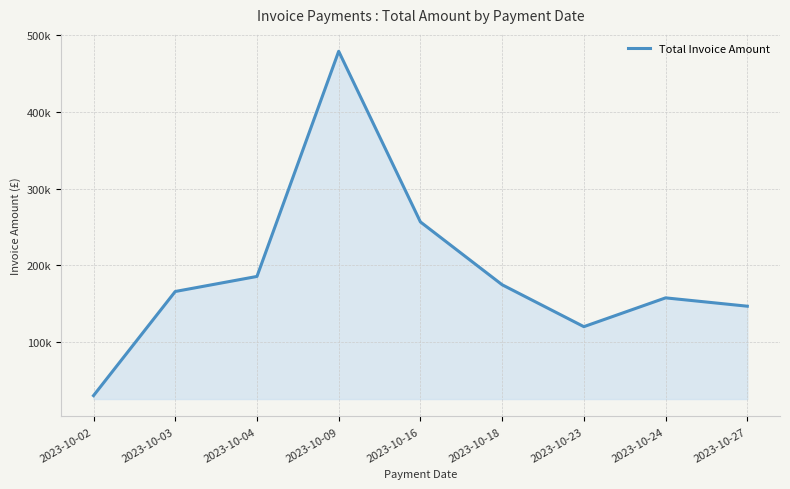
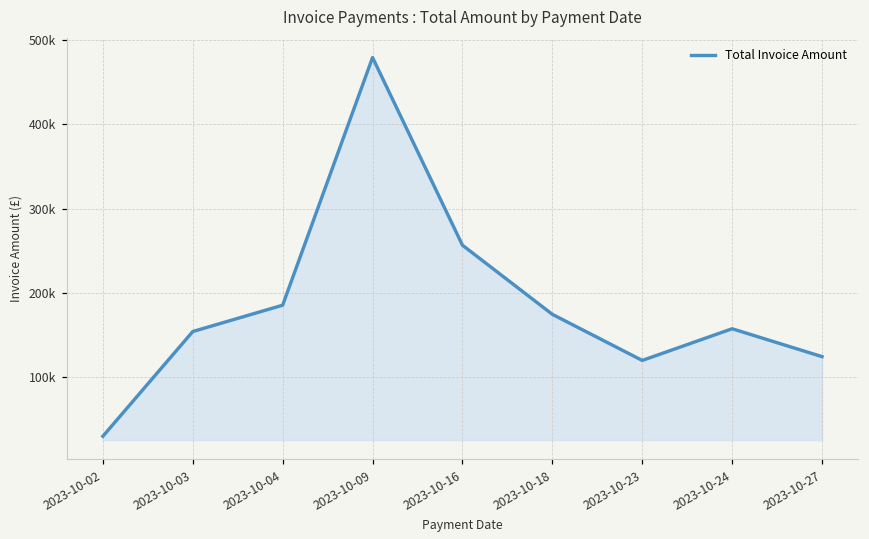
2023-10-03: 170000 -> 150000
2023-10-27: 150000 -> 120000
